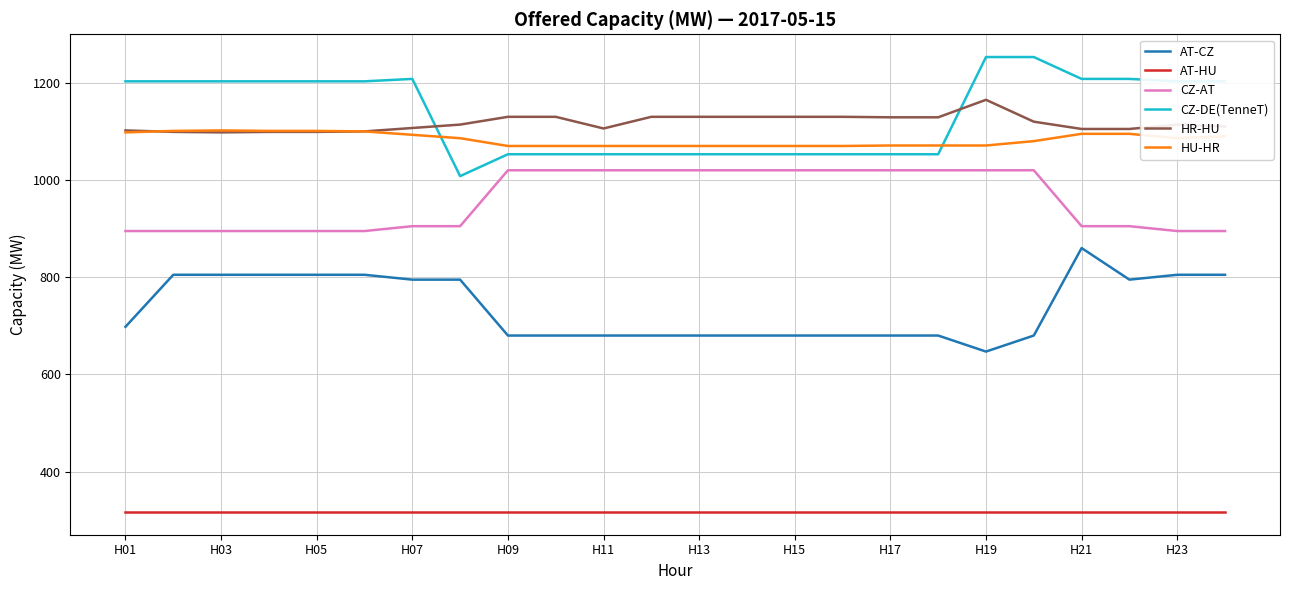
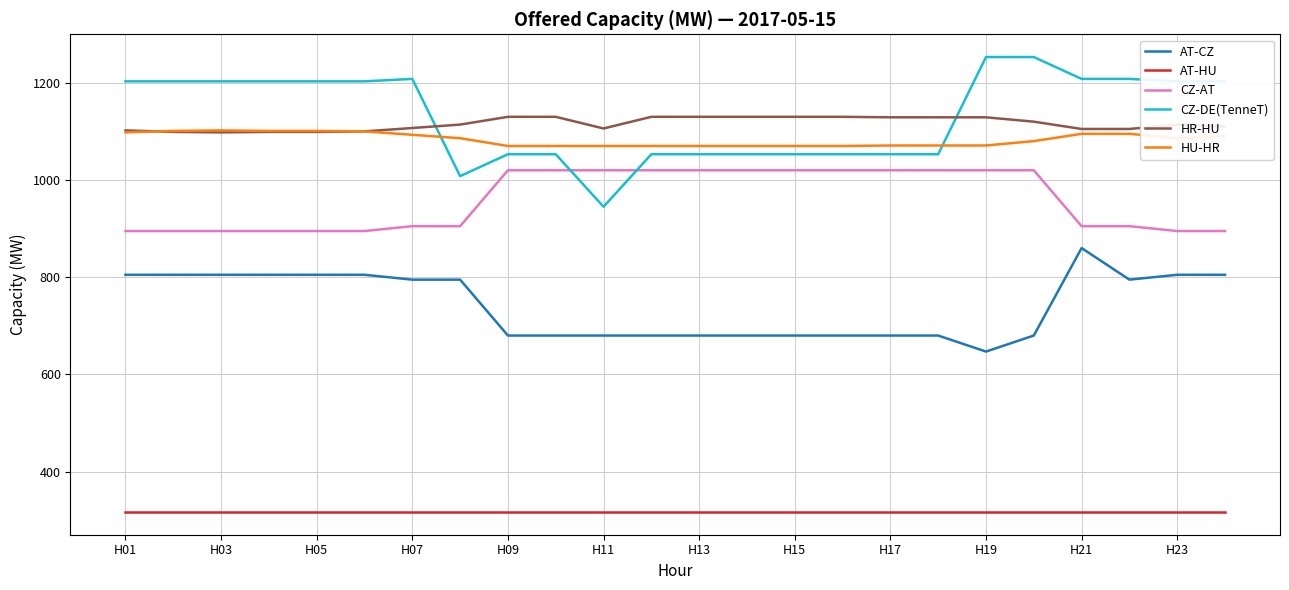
AT-CZ, H01: 700 -> 810
CZ-DE(TenneT), H11: 1050 -> 950
HR-HU, H19: 1170 -> 1130
